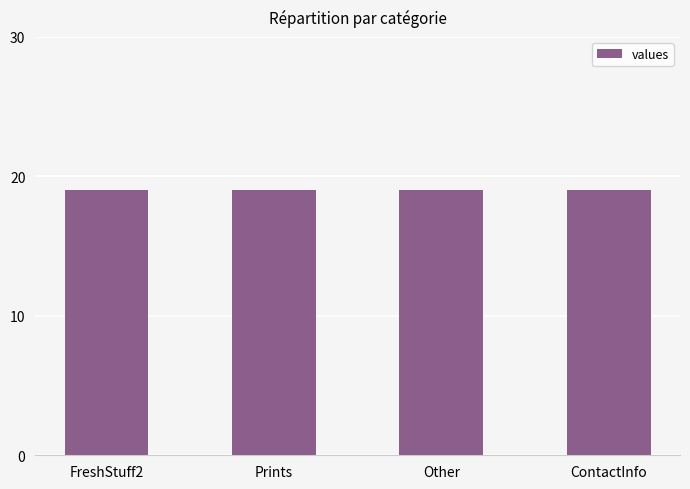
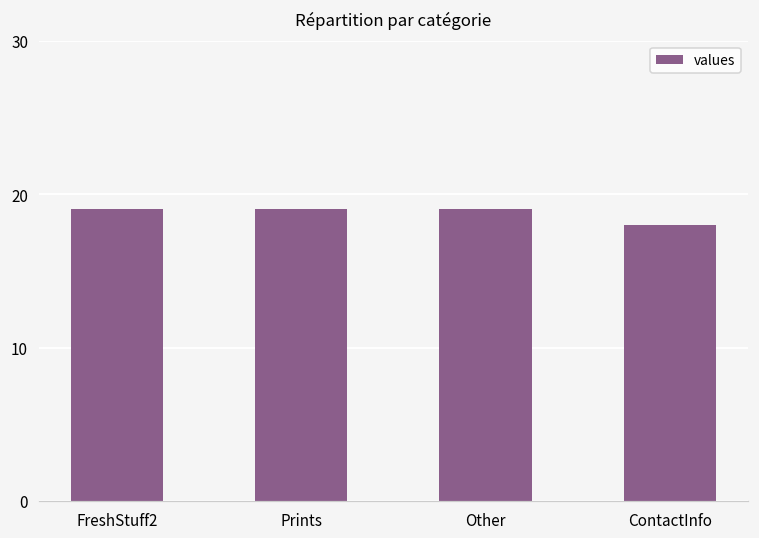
ContactInfo: 19 -> 18
